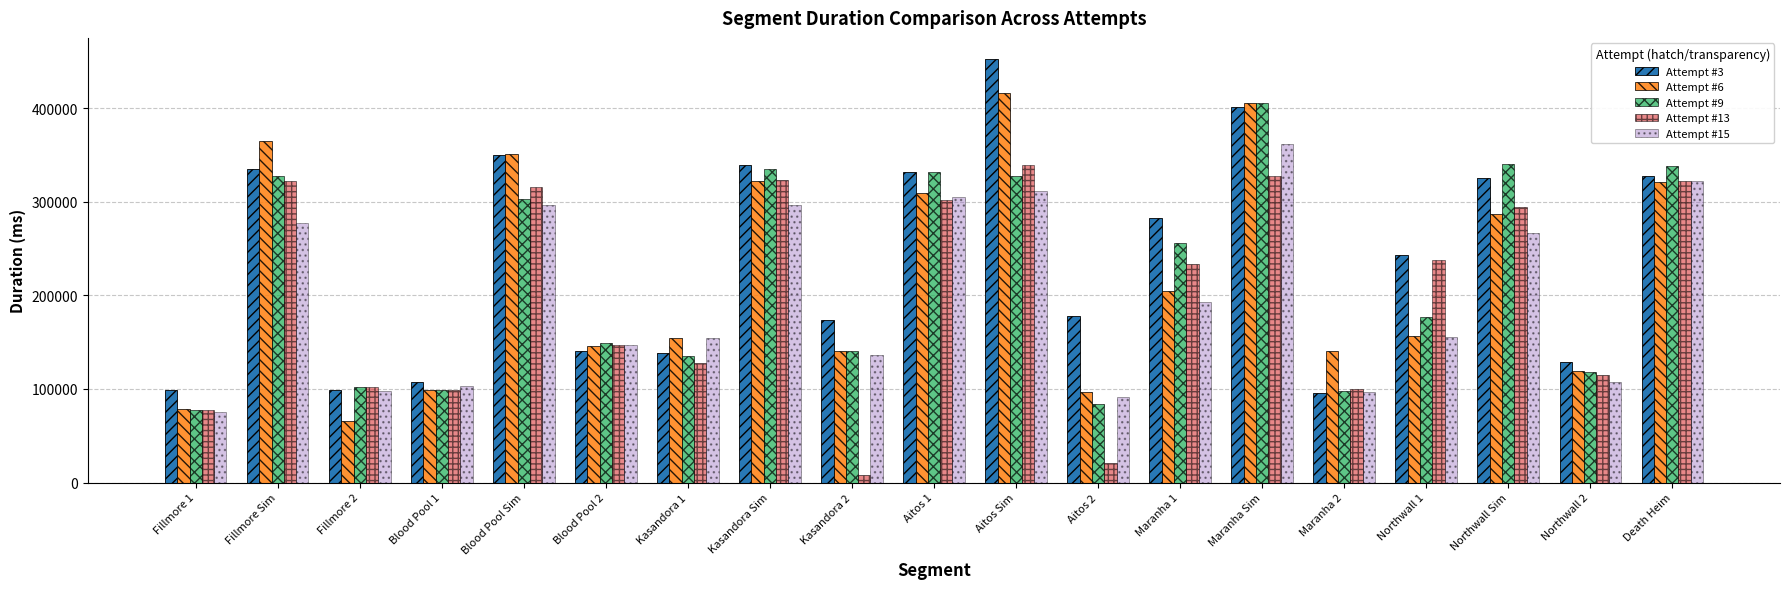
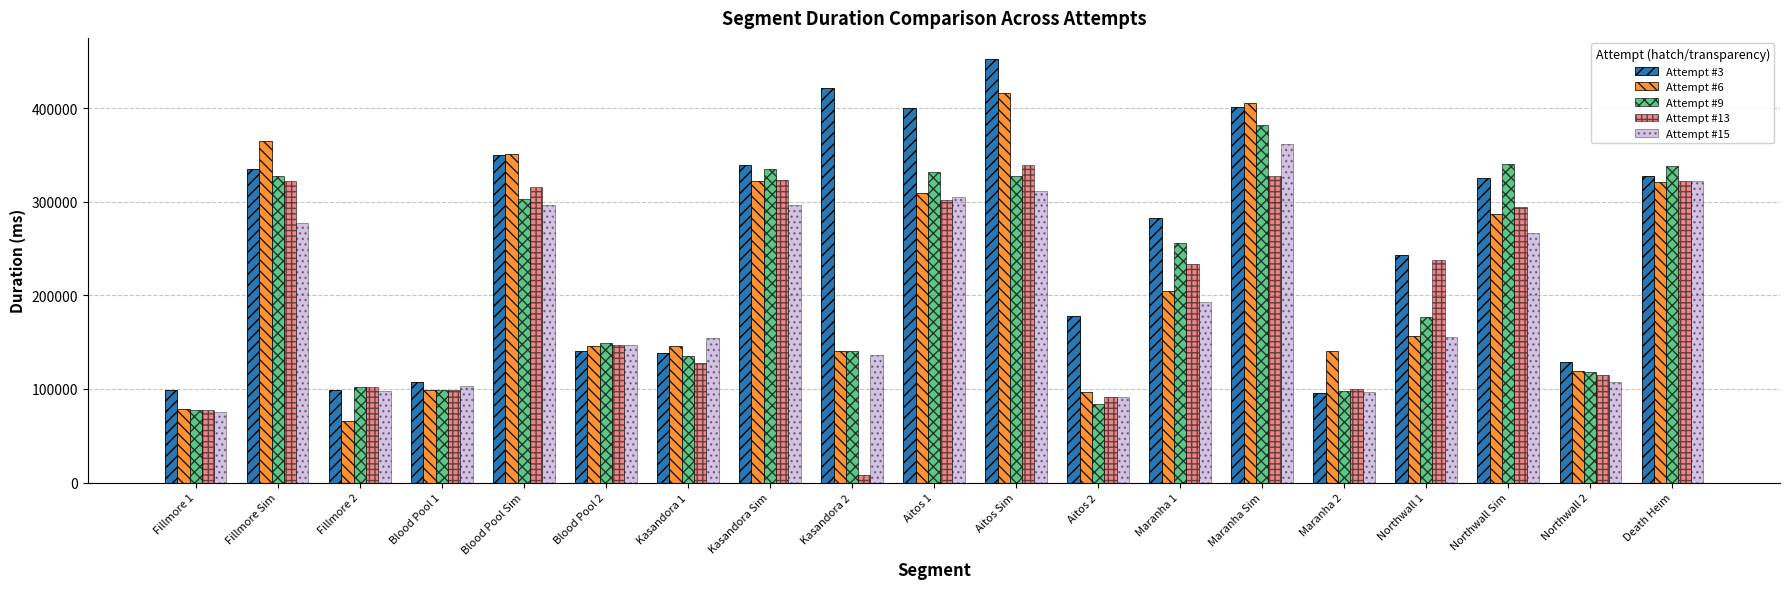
Attempt #6, Kasandora 1: 155000 -> 145000
Attempt #3, Kasandora 2: 170000 -> 420000
Attempt #3, Aitos 1: 330000 -> 400000
Attempt #13, Aitos 2: 20000 -> 90000
Attempt #9, Maranha Sim: 410000 -> 380000
